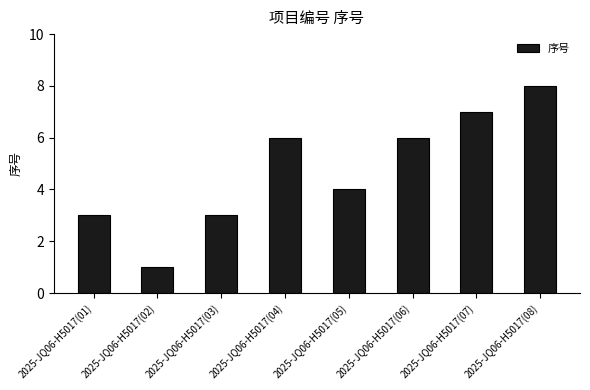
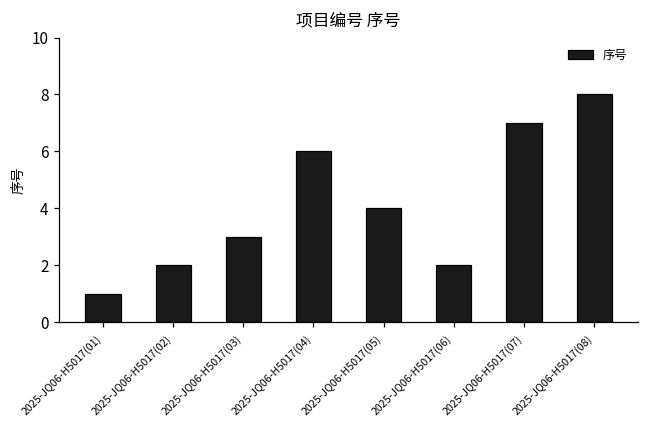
2025-JQ06-H5017(01): 3 -> 1
2025-JQ06-H5017(02): 1 -> 2
2025-JQ06-H5017(06): 6 -> 2
